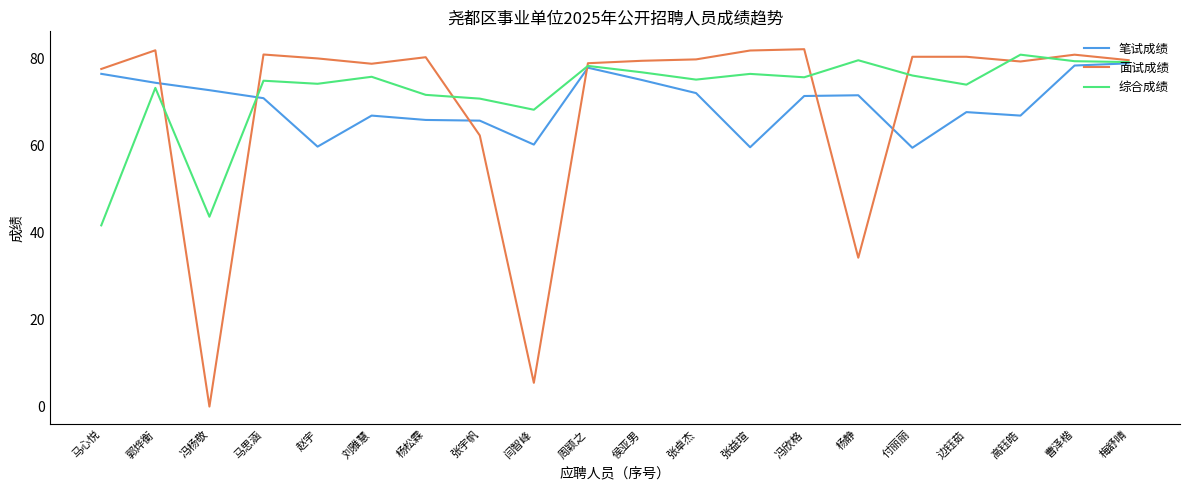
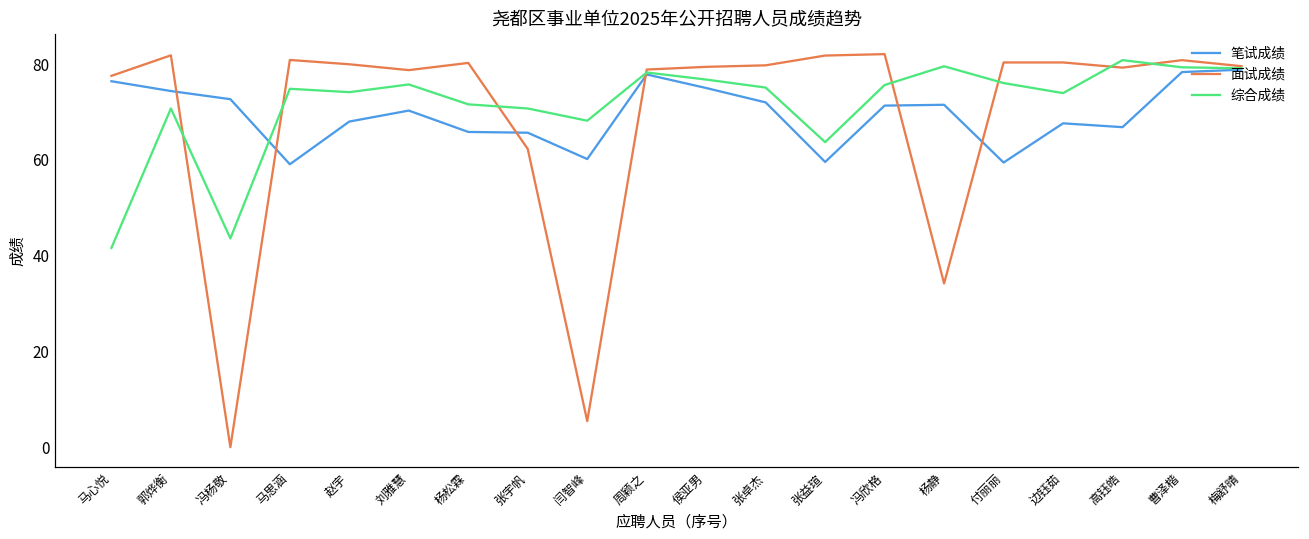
综合成绩, 郭烨衡: 73 -> 71
笔试成绩, 马思涵: 71 -> 59
笔试成绩, 赵宇: 60 -> 68
笔试成绩, 刘雅慧: 67 -> 70
综合成绩, 张益瑄: 76 -> 64
